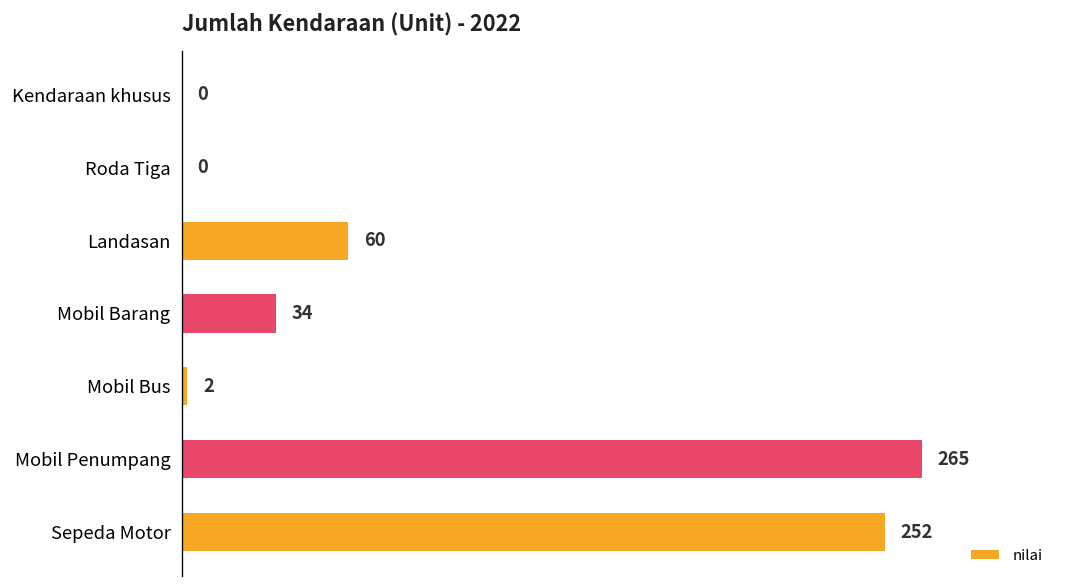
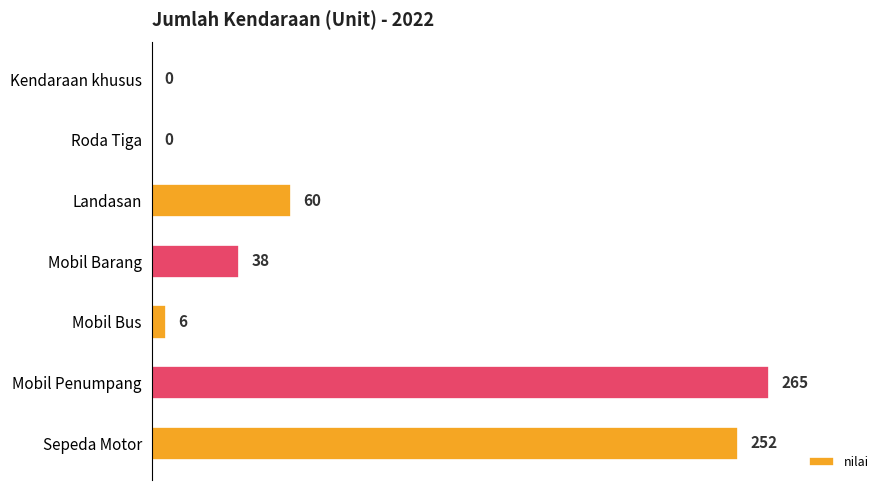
Mobil Barang: 34 -> 38
Mobil Bus: 2 -> 6
